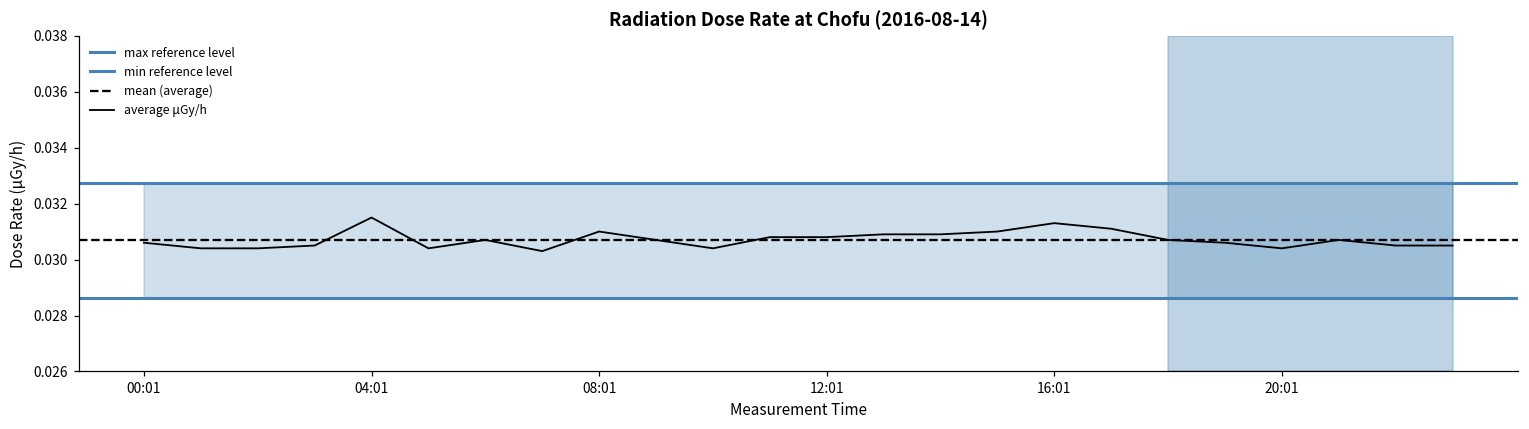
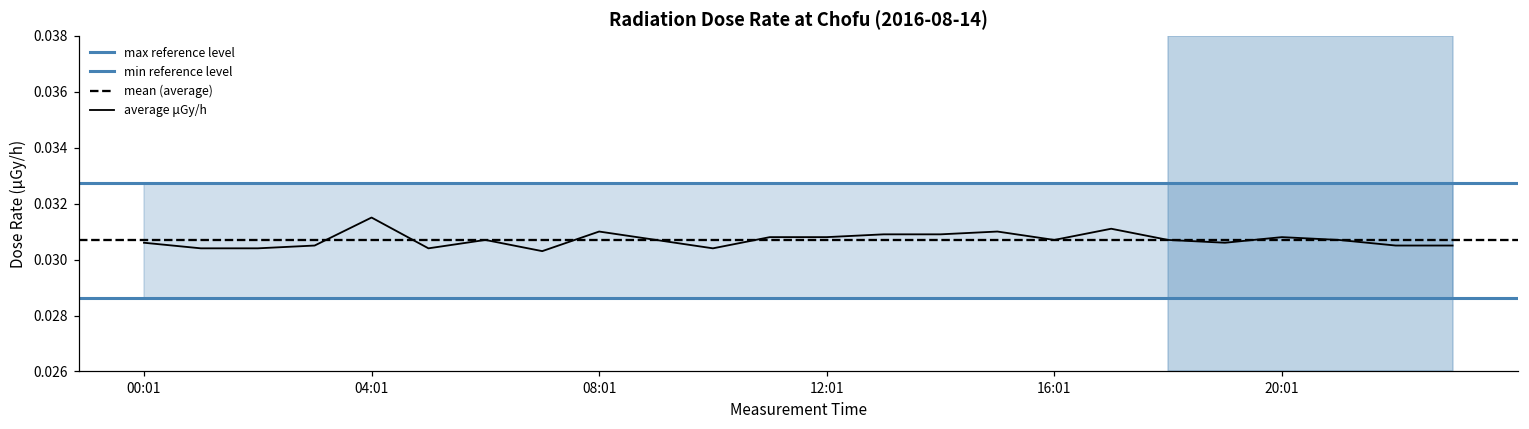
average μGy/h, 16:01: 0.0313 -> 0.0307
average μGy/h, 20:01: 0.0304 -> 0.0308
